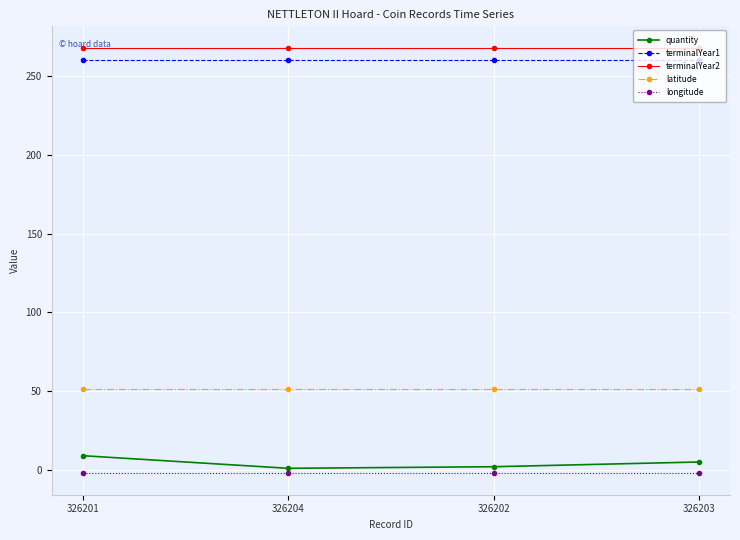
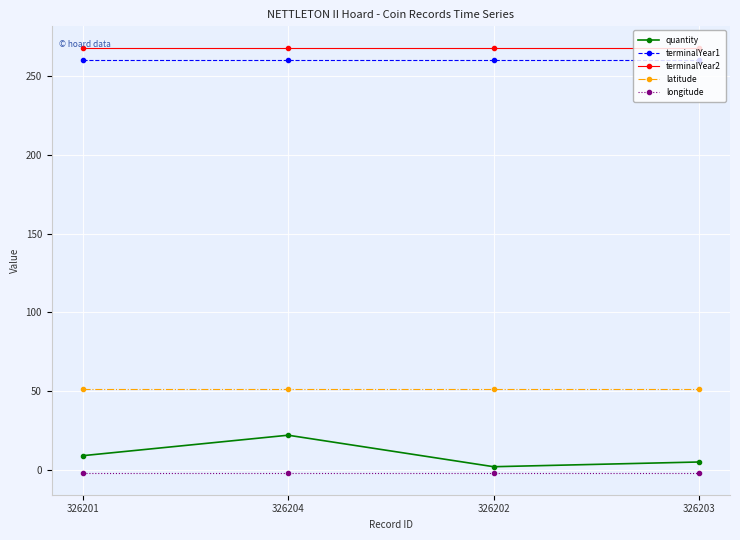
quantity, 326204: 1 -> 22
